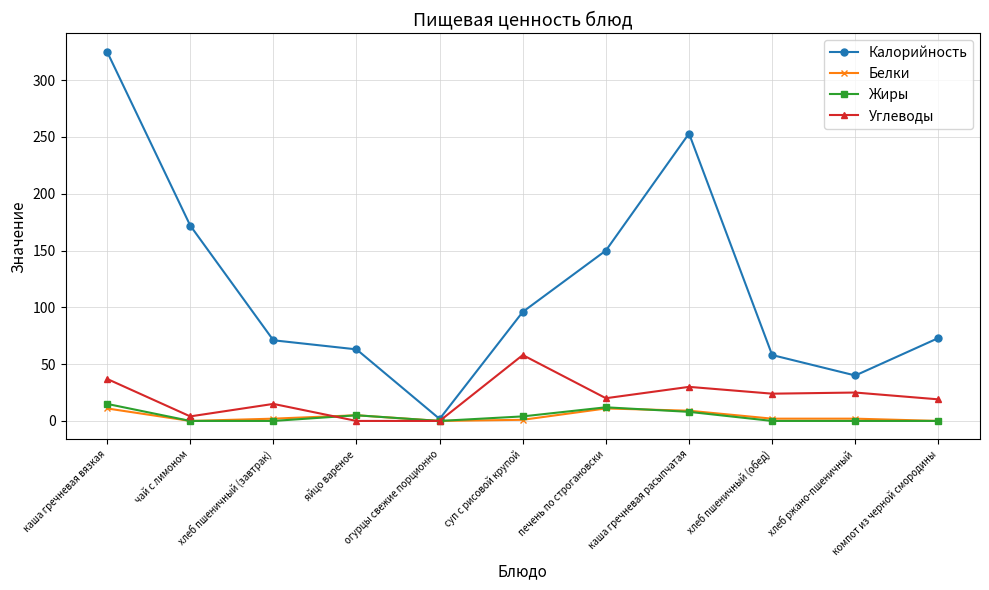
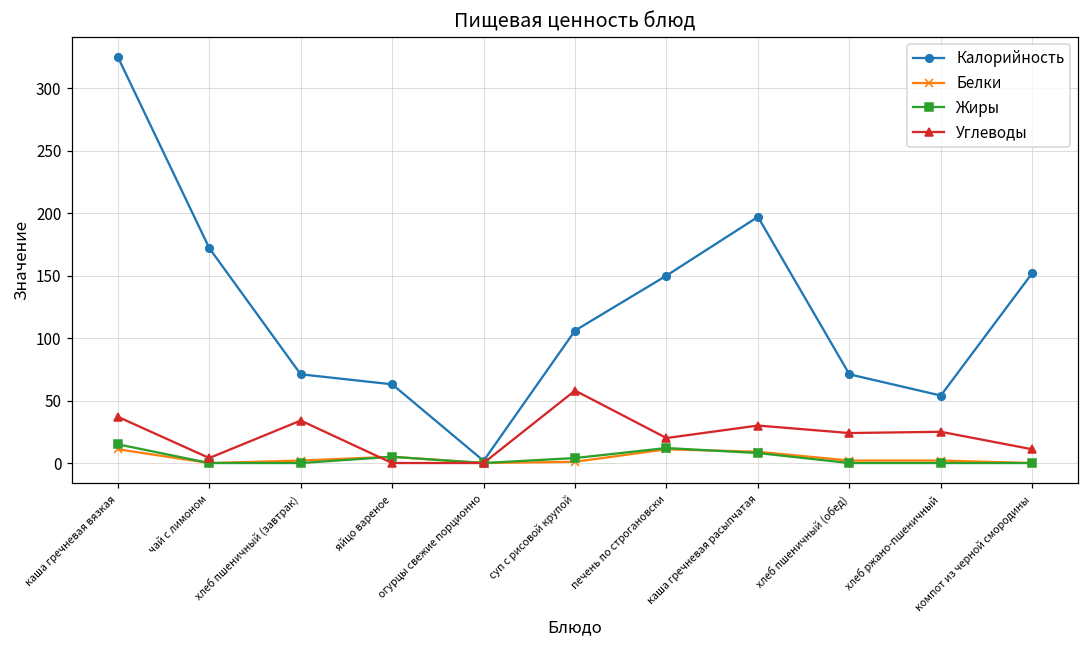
Углеводы, хлеб пшеничный (завтрак): 15 -> 34
Калорийность, суп с рисовой крупой: 96 -> 106
Калорийность, каша гречневая расыпчатая: 253 -> 197
Калорийность, хлеб пшеничный (обед): 58 -> 71
Калорийность, хлеб ржано-пшеничный: 40 -> 54
Калорийность, компот из черной смородины: 73 -> 152
Углеводы, компот из черной смородины: 19 -> 11
